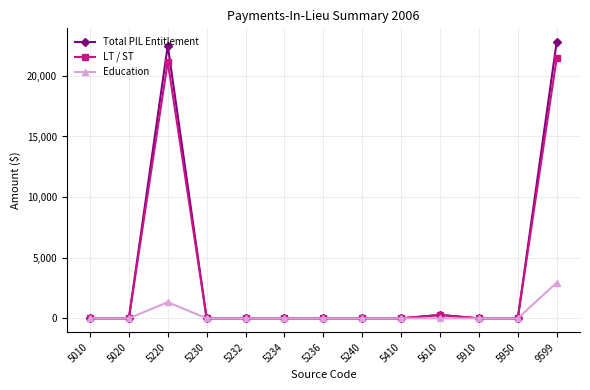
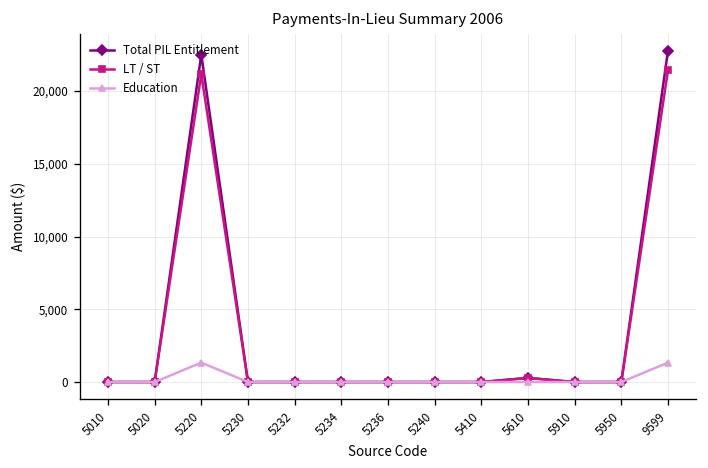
Education, 9599: 2,900 -> 1,300
